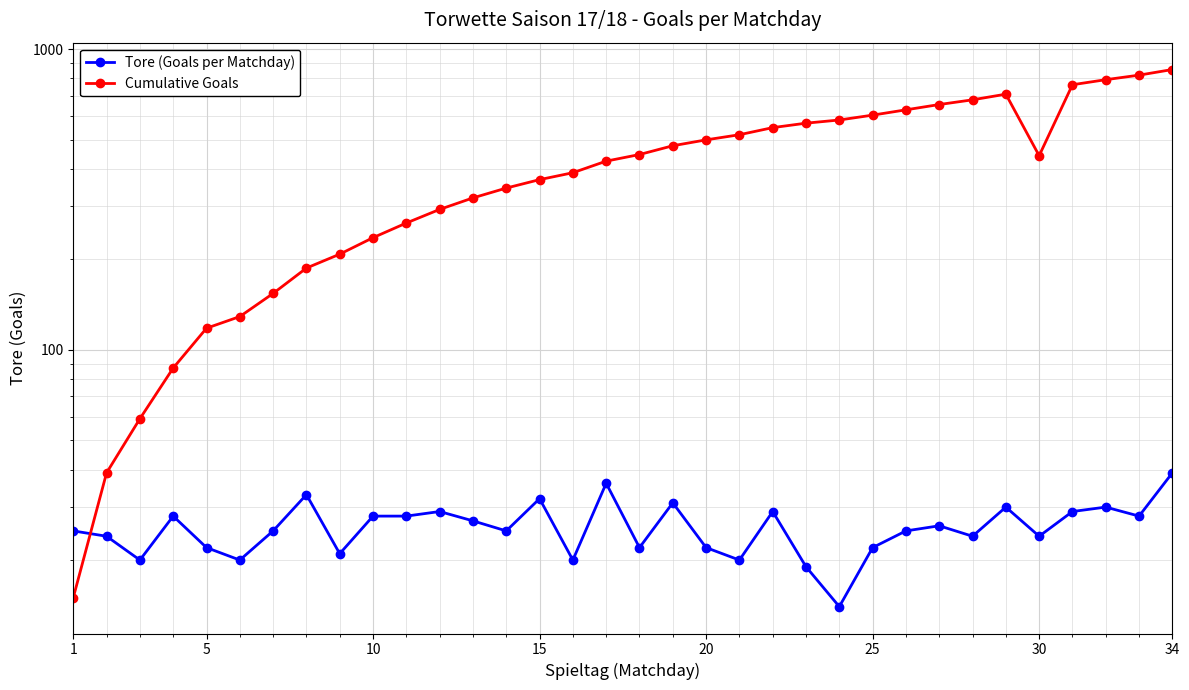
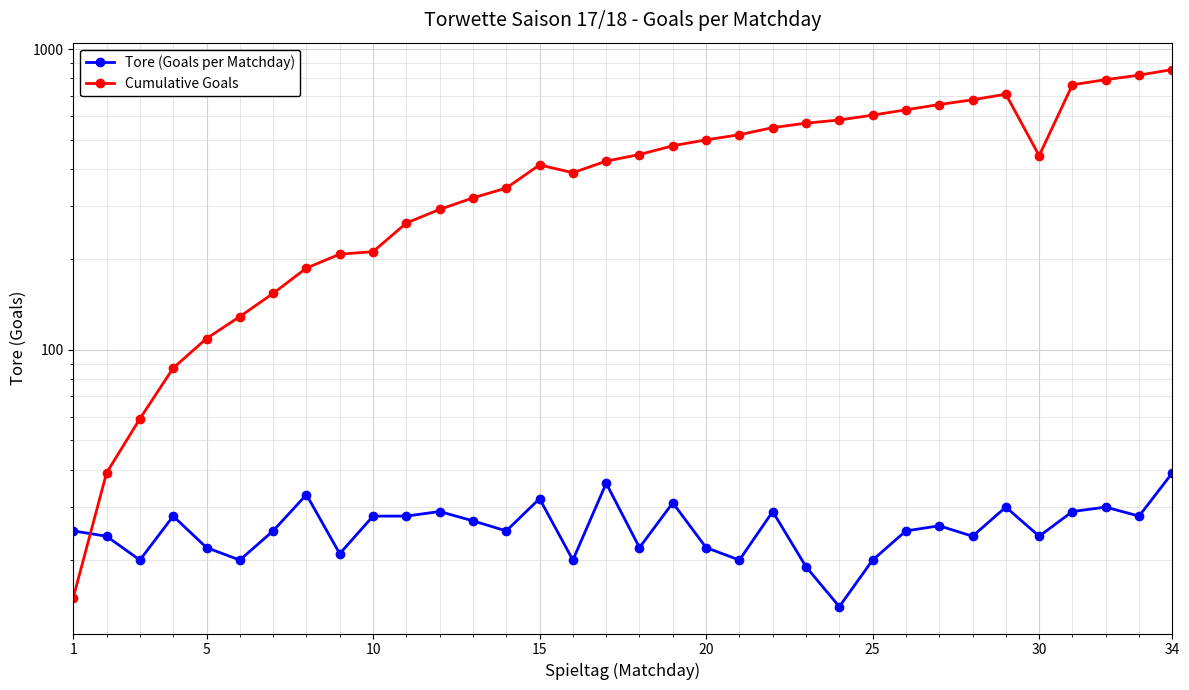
Cumulative Goals, 5: 118 -> 109
Cumulative Goals, 10: 240 -> 210
Cumulative Goals, 15: 370 -> 410
Tore (Goals per Matchday), 25: 22 -> 20
